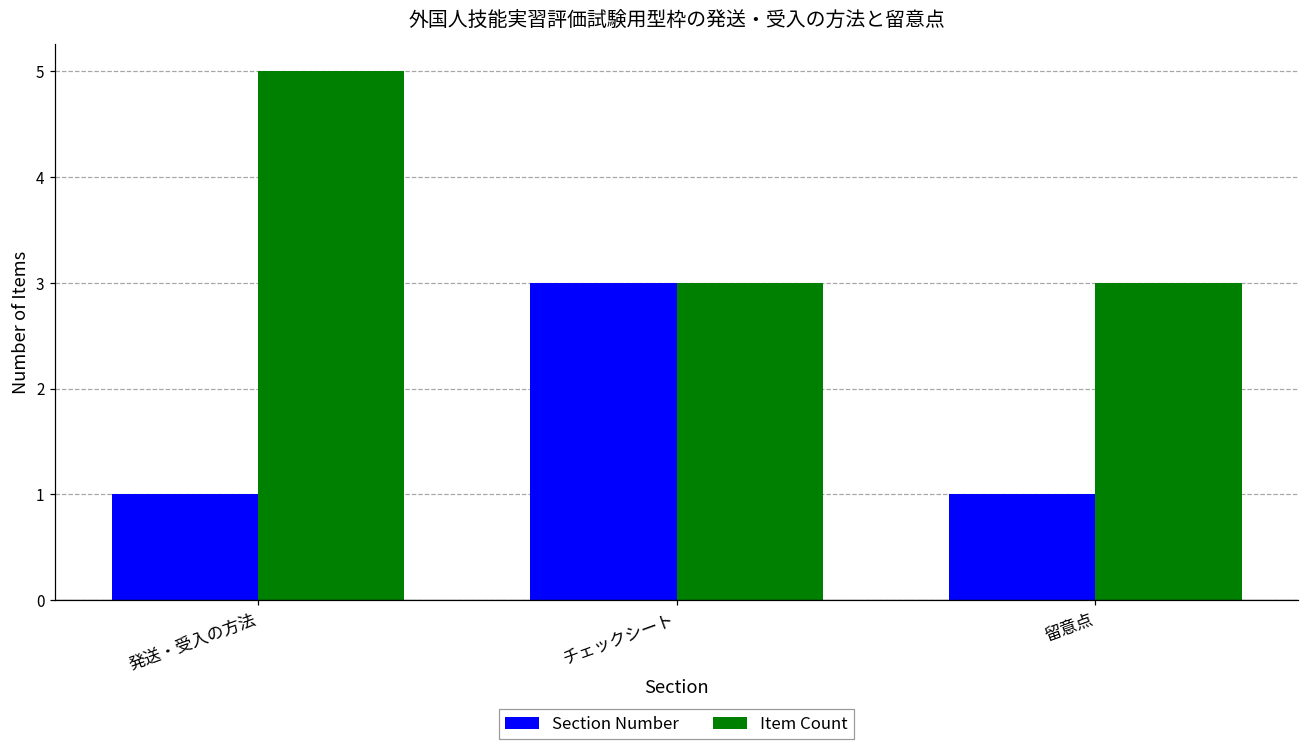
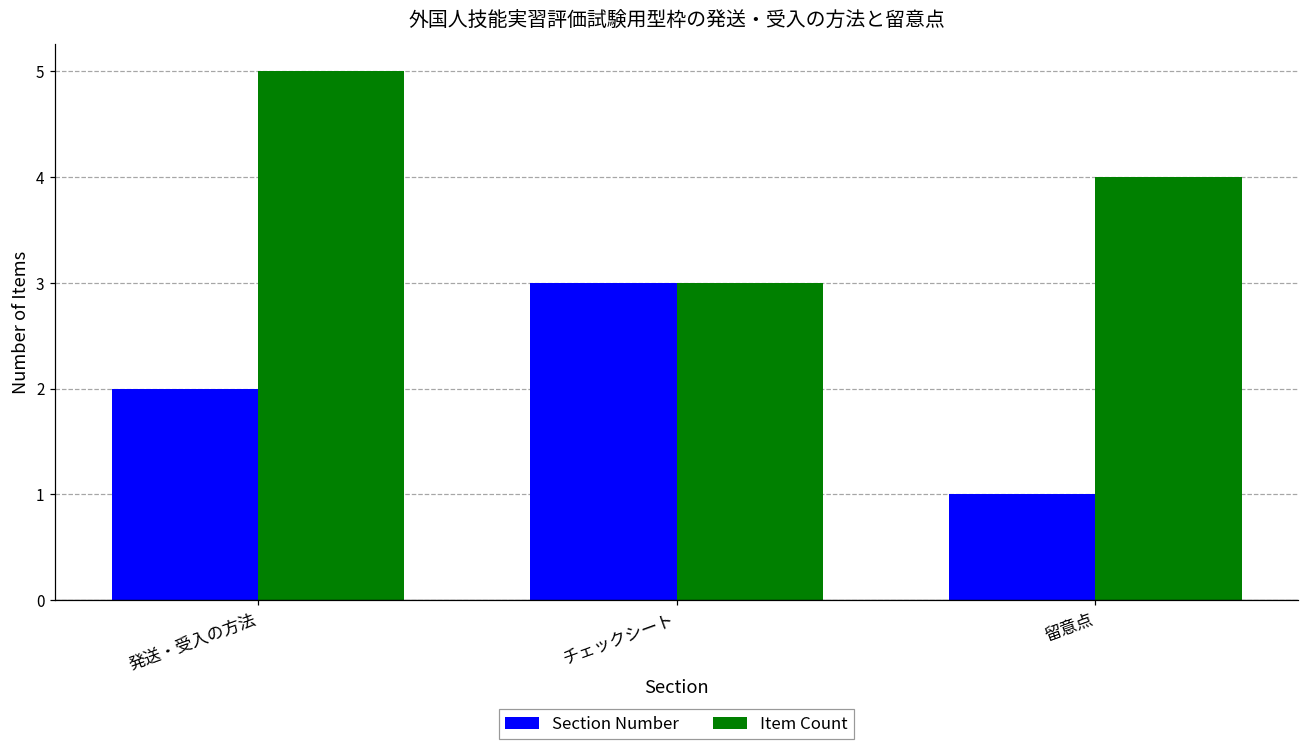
Section Number, 発送・受入の方法: 1 -> 2
Item Count, 留意点: 3 -> 4
